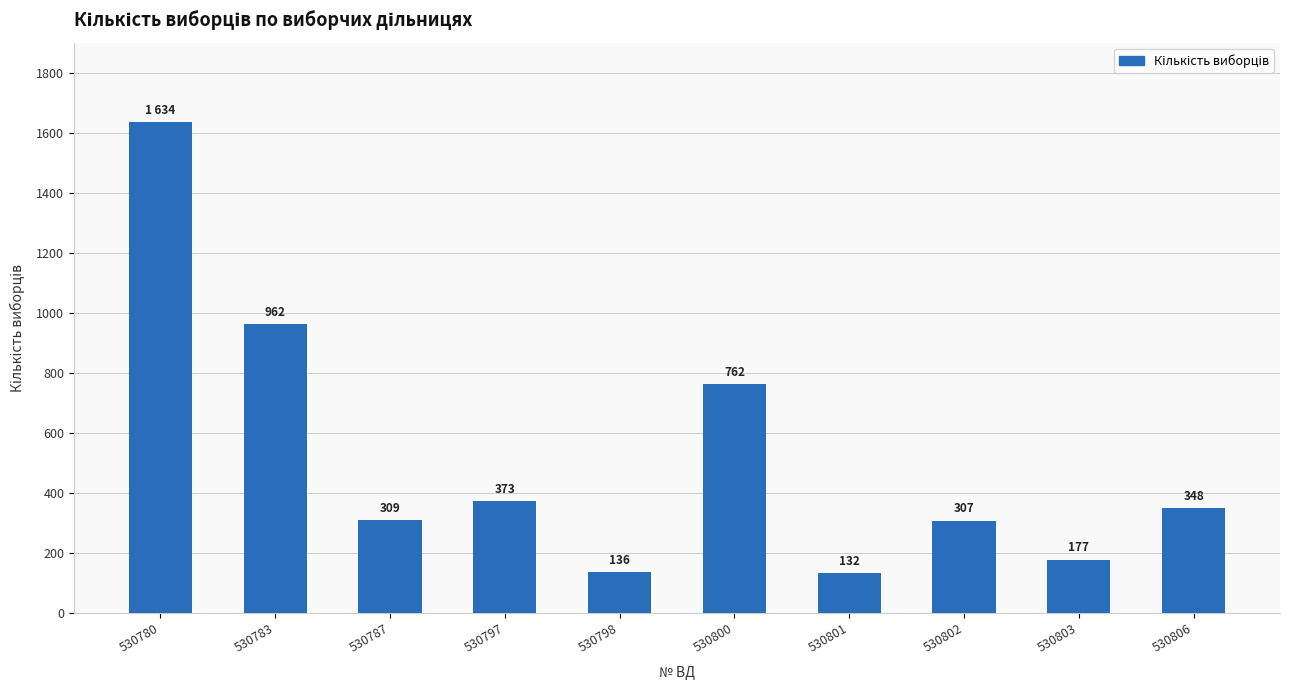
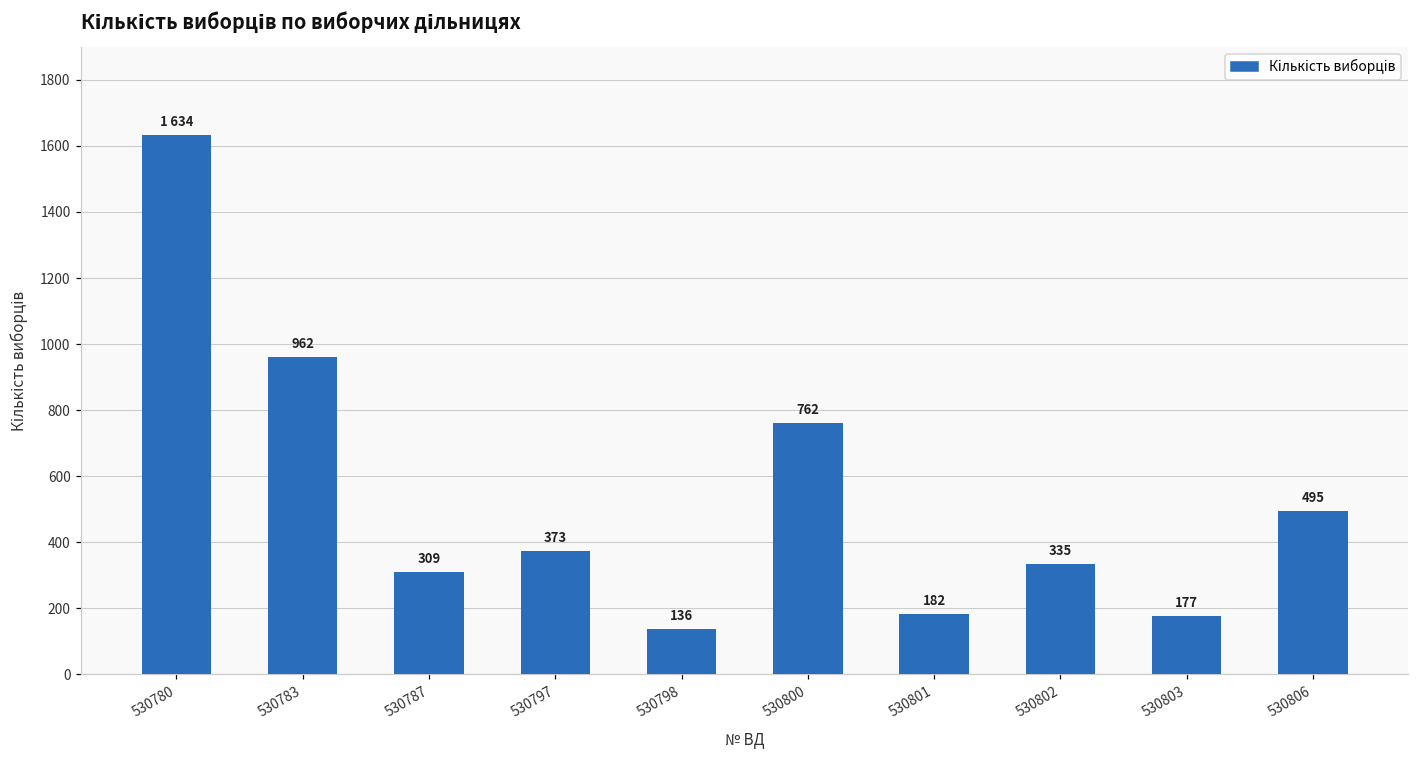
530801: 132 -> 182
530802: 307 -> 335
530806: 348 -> 495
